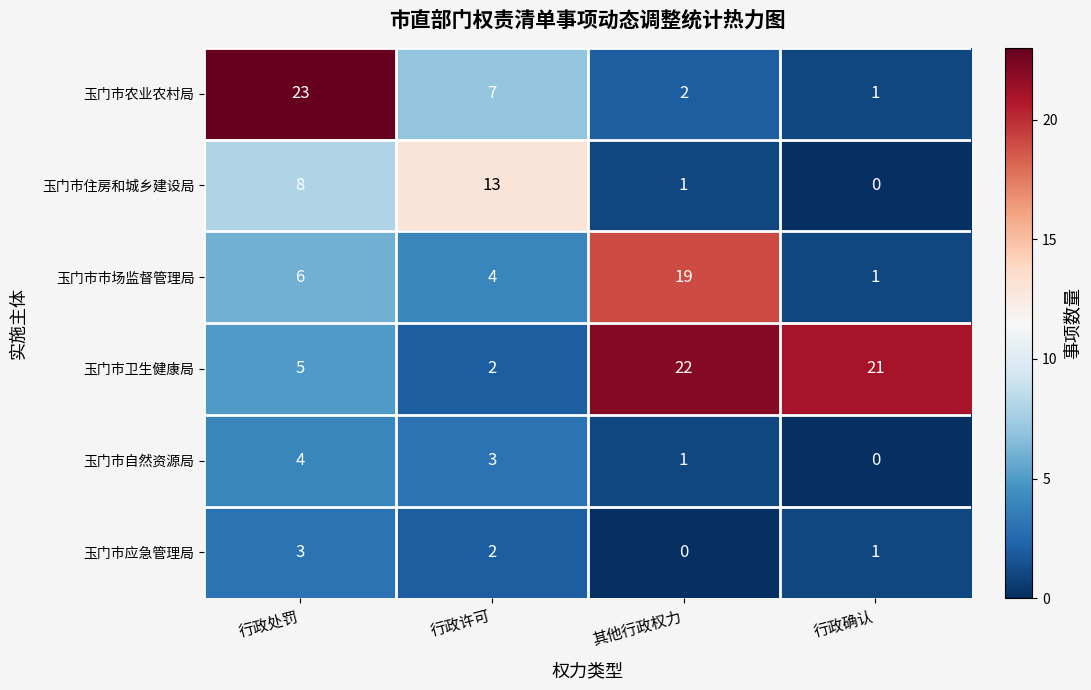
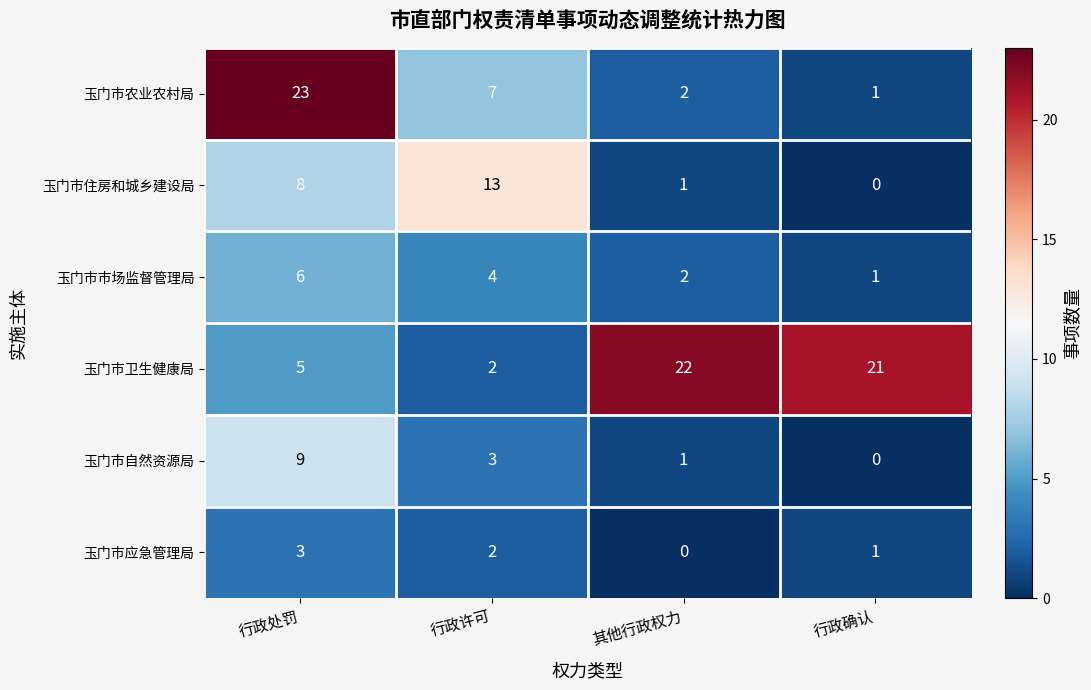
玉门市市场监督管理局, 其他行政权力: 19 -> 2
玉门市自然资源局, 行政处罚: 4 -> 9
